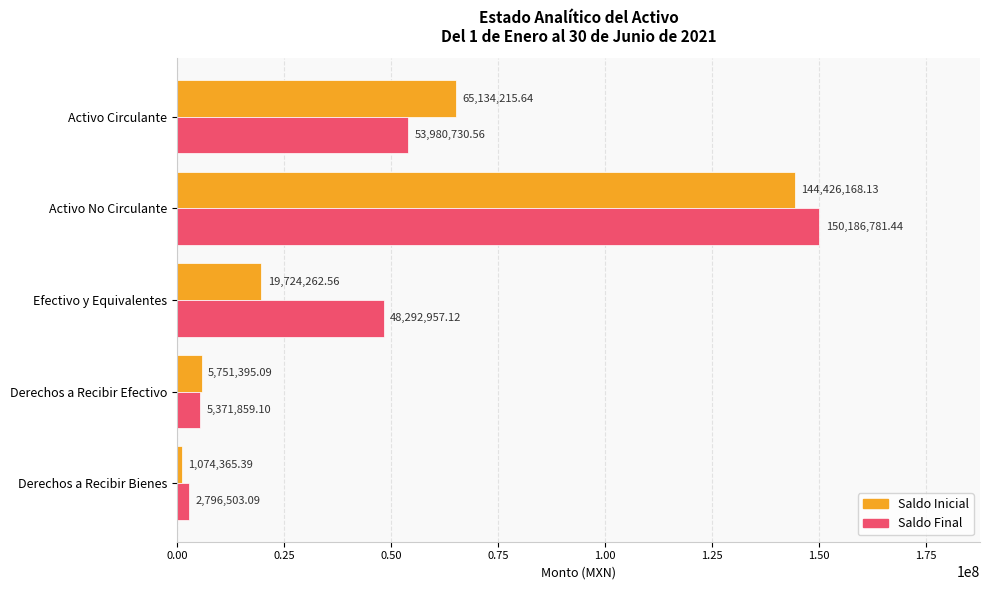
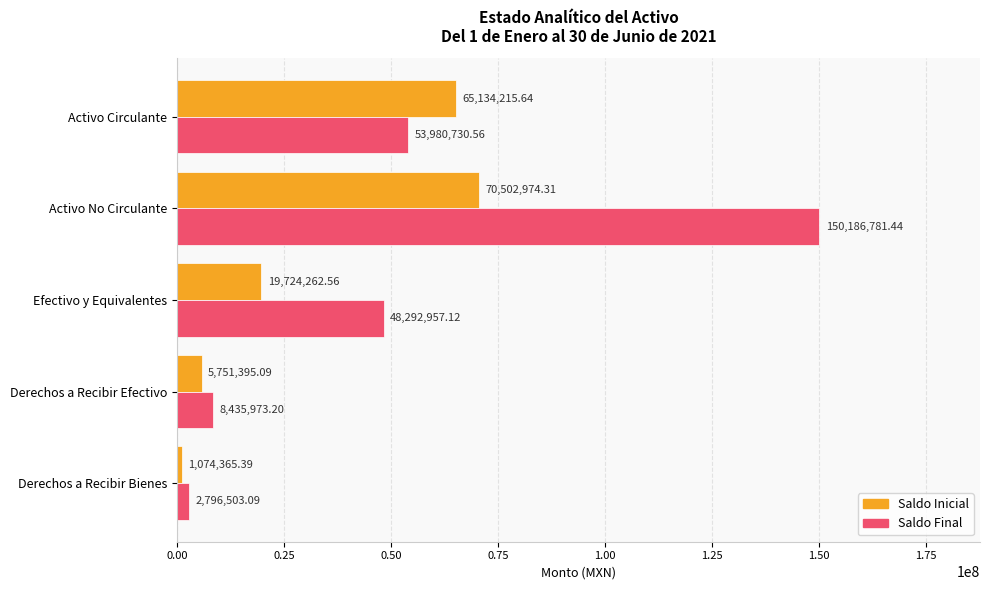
Saldo Inicial, Activo No Circulante: 144,426,168.13 -> 70,502,974.31
Saldo Final, Derechos a Recibir Efectivo: 5,371,859.10 -> 8,435,973.20
